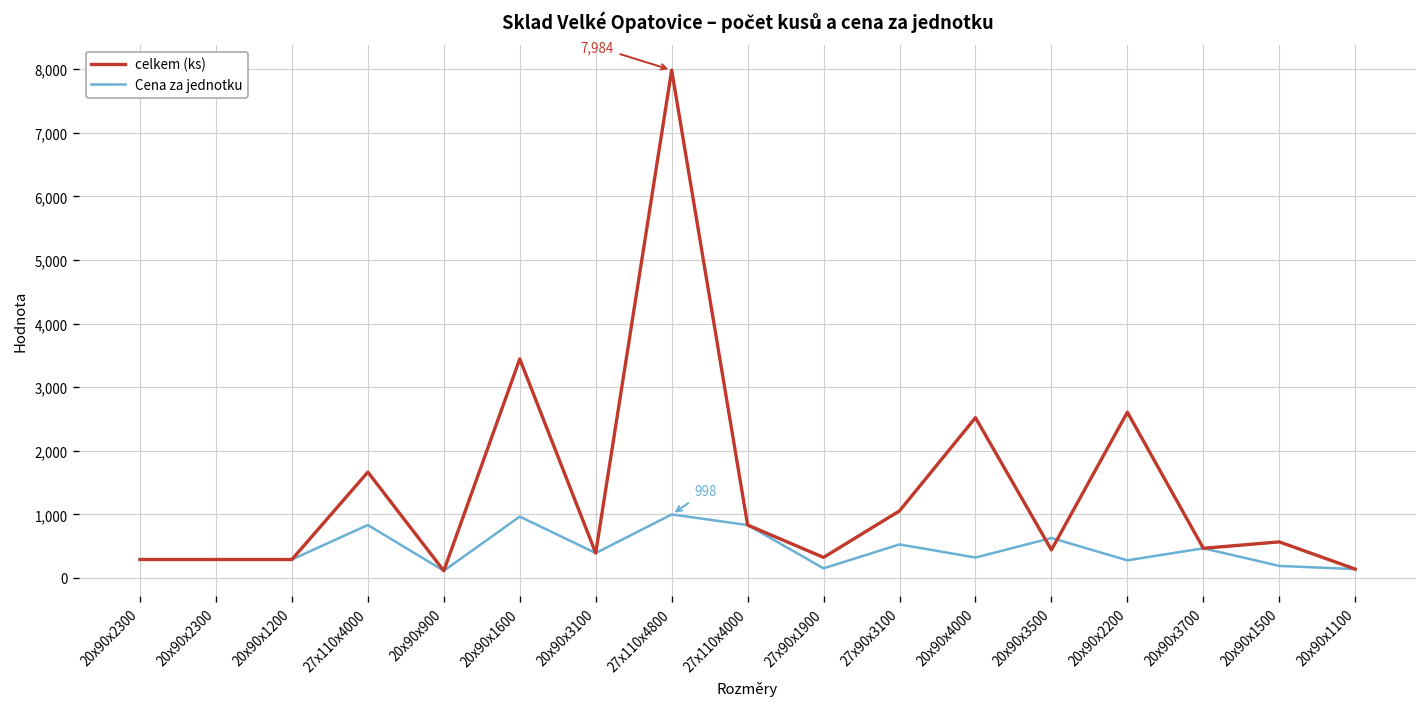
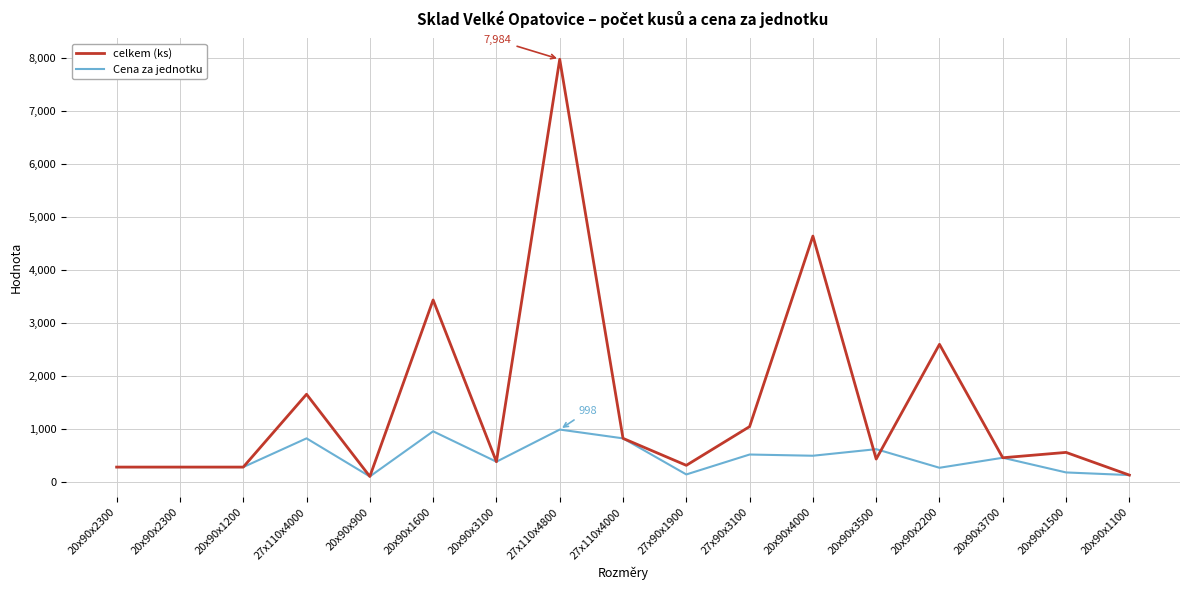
celkem (ks), 20x90x4000: 2,500 -> 4,600
Cena za jednotku, 20x90x4000: 300 -> 500
